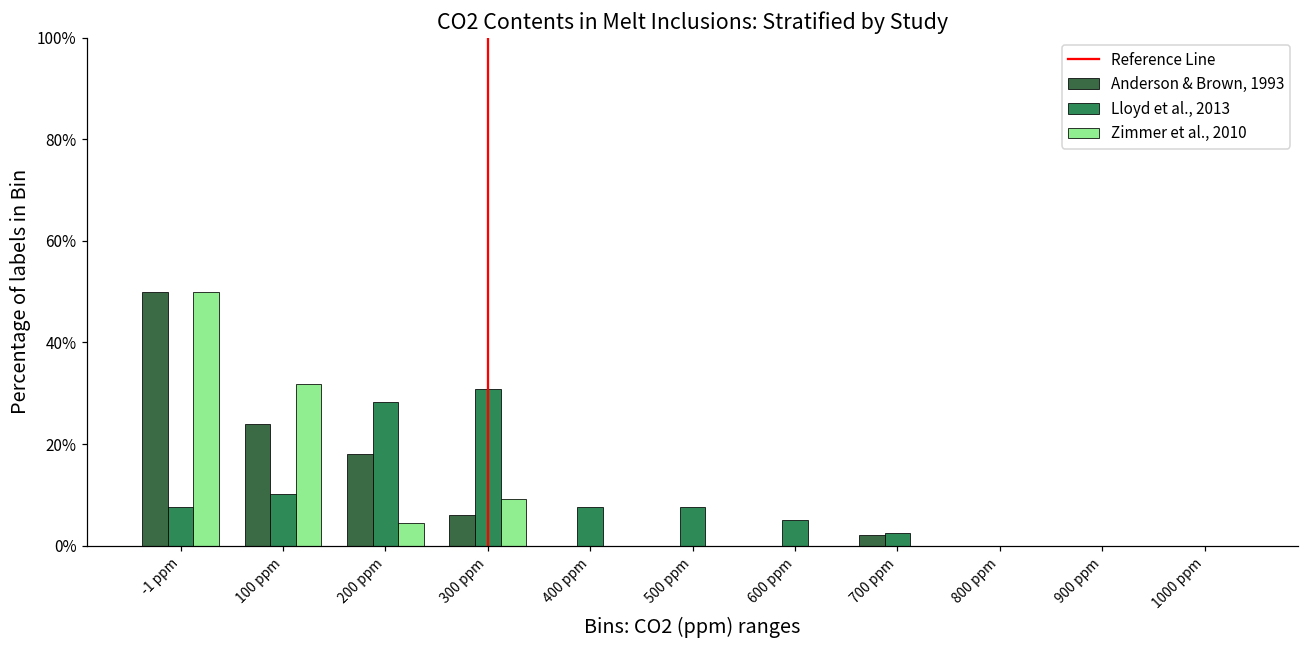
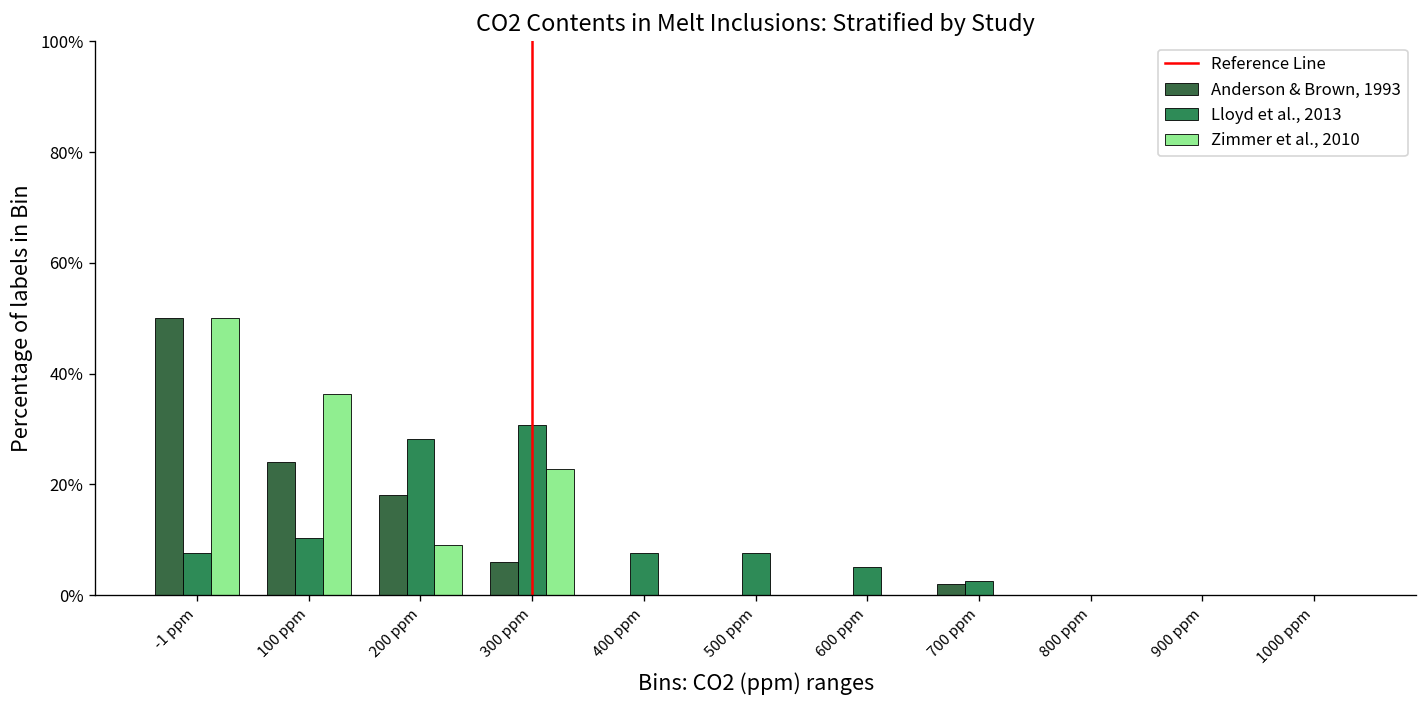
Zimmer et al., 2010, 100 ppm: 32% -> 36%
Zimmer et al., 2010, 200 ppm: 5% -> 9%
Zimmer et al., 2010, 300 ppm: 9% -> 23%
